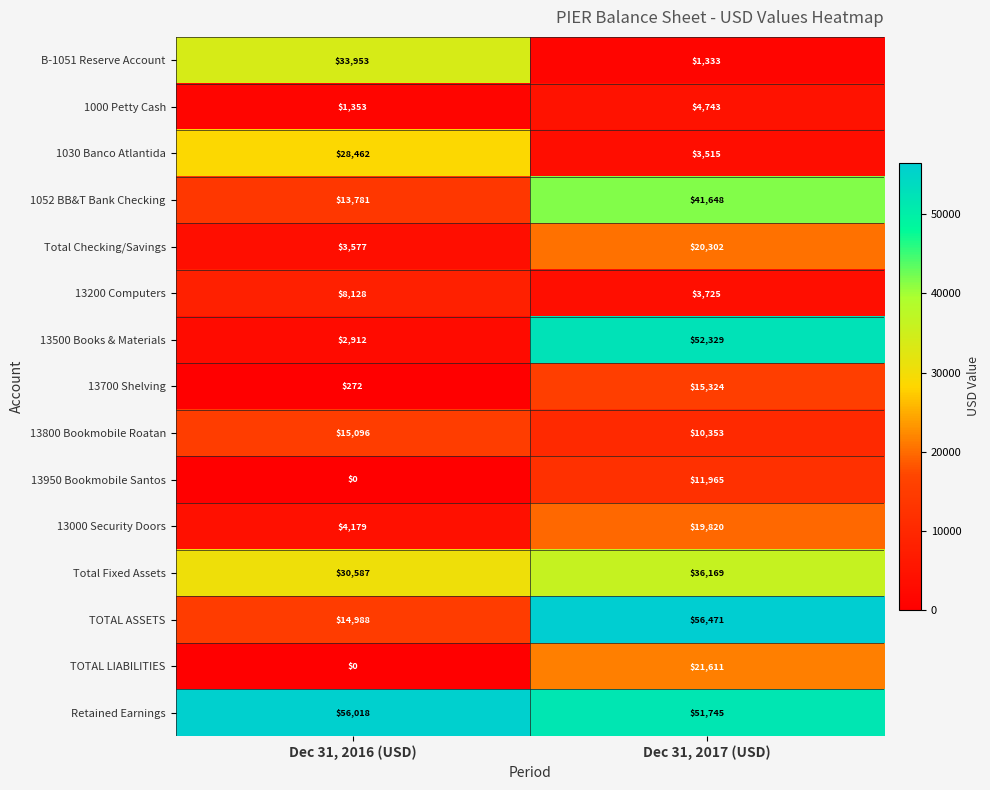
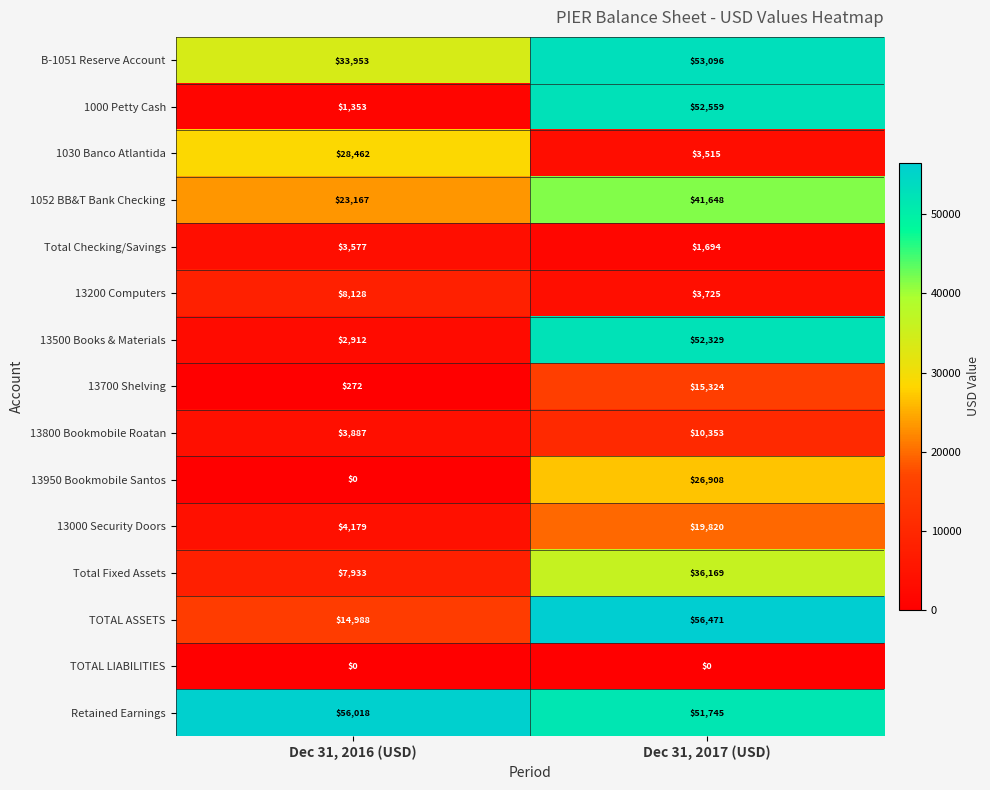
B-1051 Reserve Account, Dec 31, 2017 (USD): $1,333 -> $53,096
1000 Petty Cash, Dec 31, 2017 (USD): $4,743 -> $52,559
1052 BB&T Bank Checking, Dec 31, 2016 (USD): $13,781 -> $23,167
Total Checking/Savings, Dec 31, 2017 (USD): $20,302 -> $1,694
13800 Bookmobile Roatan, Dec 31, 2016 (USD): $15,096 -> $3,887
13950 Bookmobile Santos, Dec 31, 2017 (USD): $11,965 -> $26,908
Total Fixed Assets, Dec 31, 2016 (USD): $30,587 -> $7,933
TOTAL LIABILITIES, Dec 31, 2017 (USD): $21,611 -> $0
